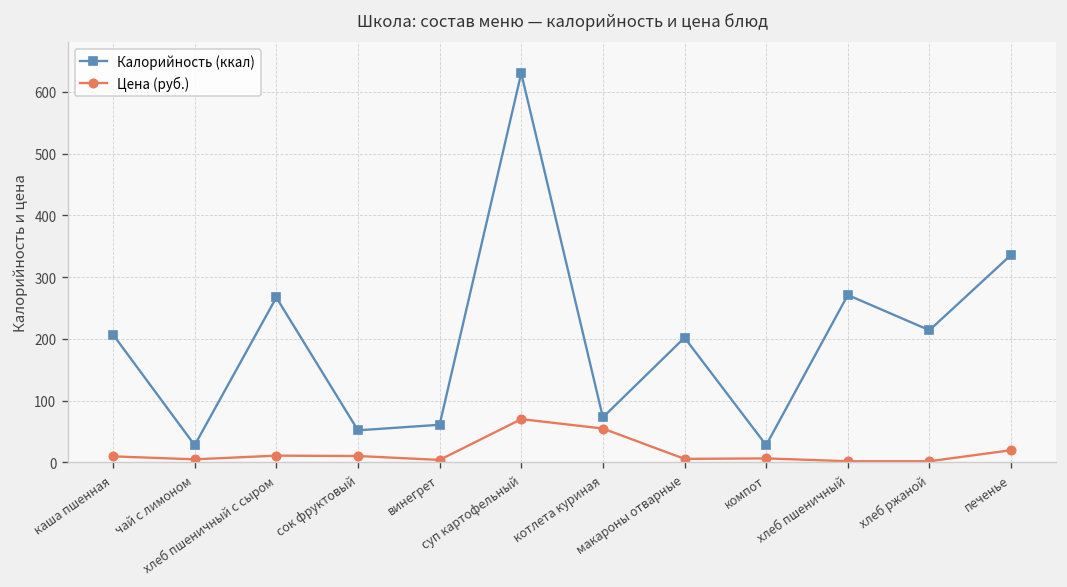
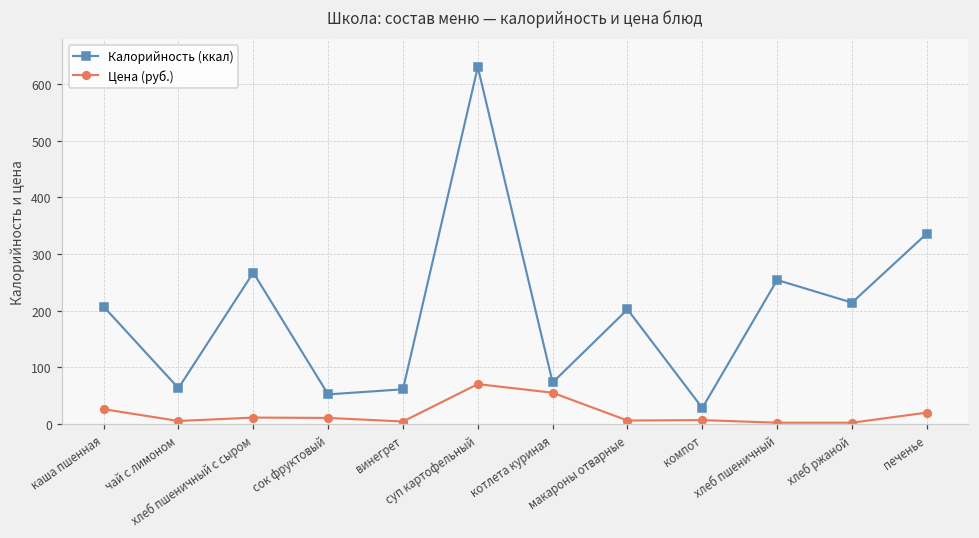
Цена (руб.), каша пшенная: 10 -> 30
Калорийность (ккал), чай с лимоном: 30 -> 60
Калорийность (ккал), хлеб пшеничный: 270 -> 250
